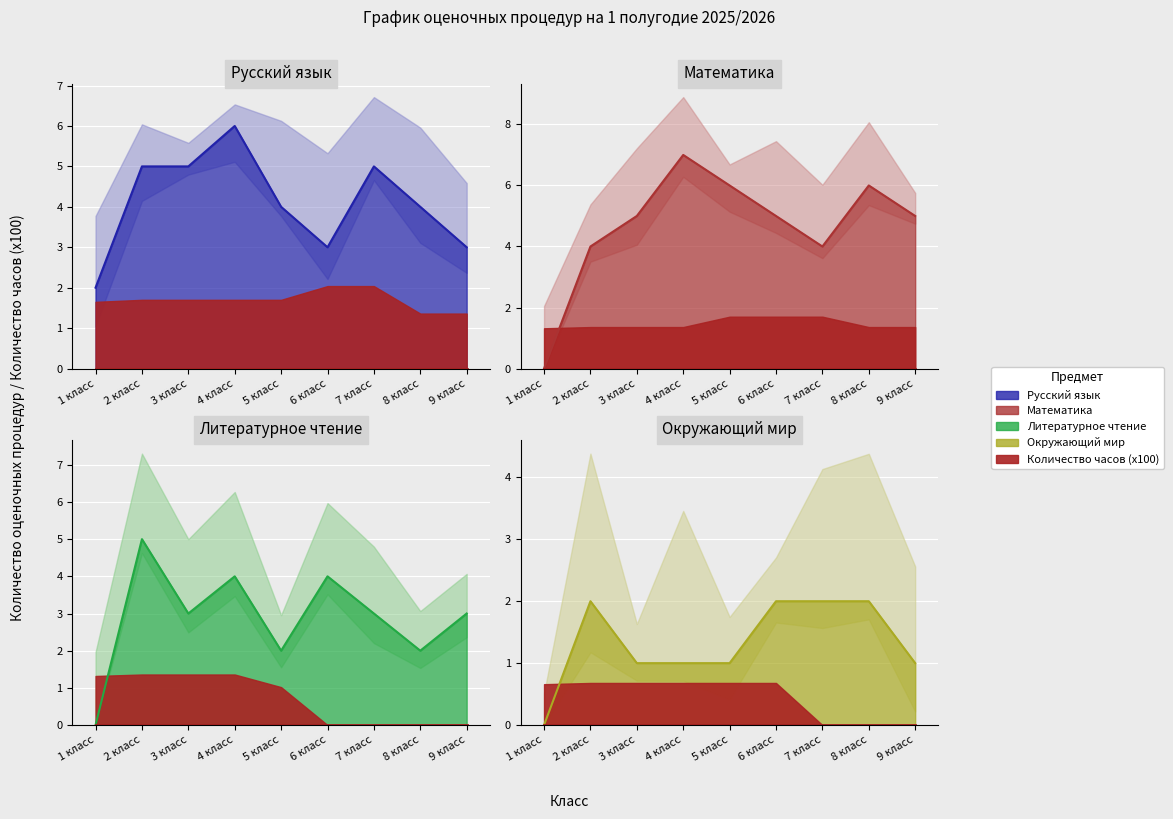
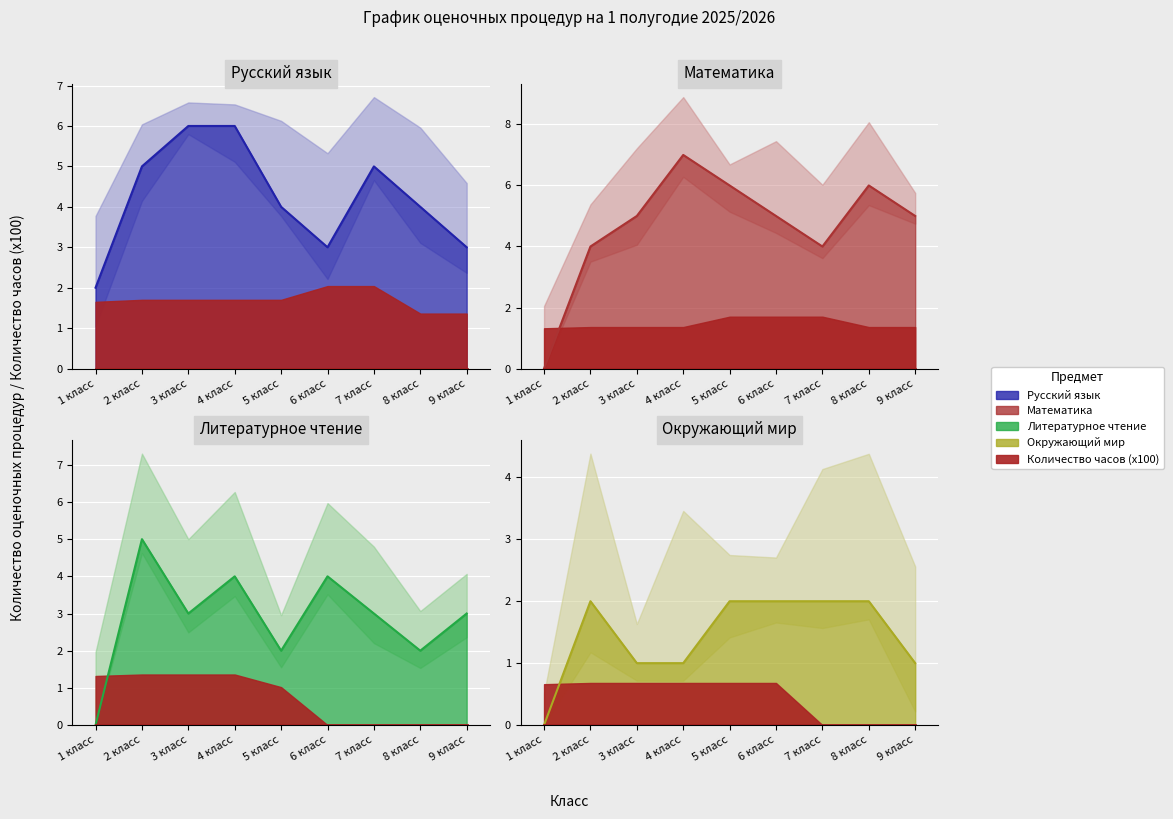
Русский язык, Русский язык, 3 класс: 5 -> 6
Окружающий мир, Окружающий мир, 5 класс: 1 -> 2
